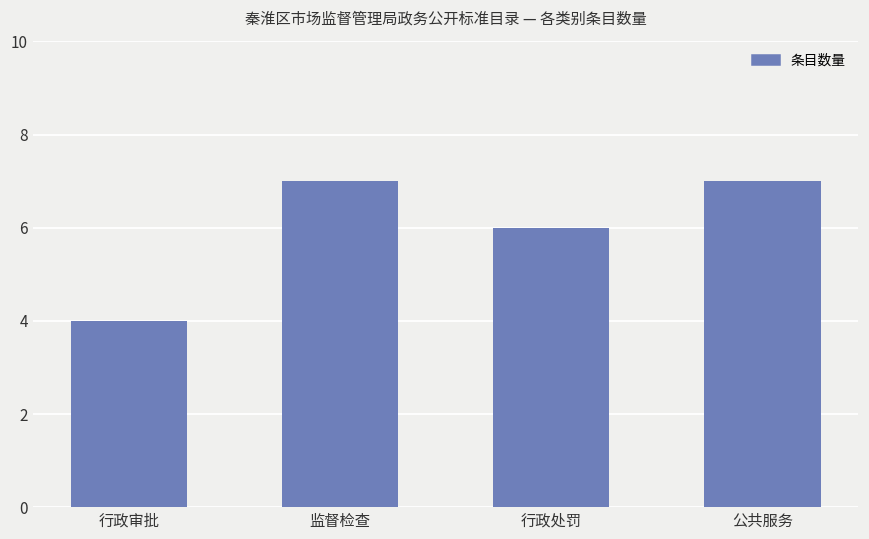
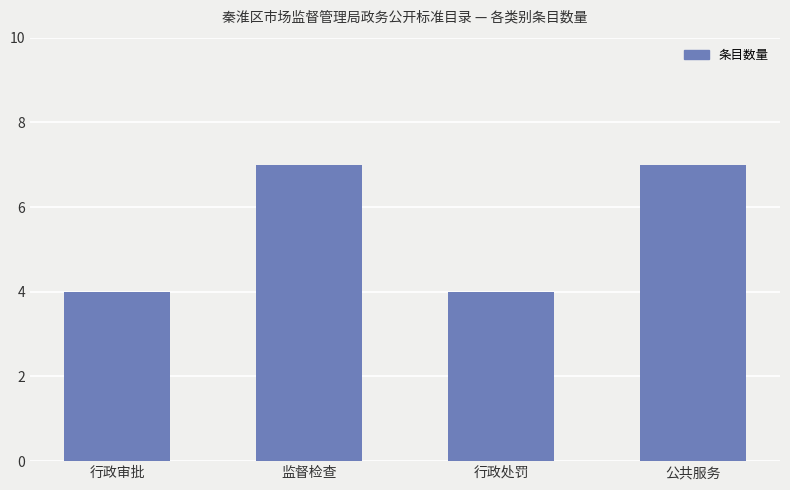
行政处罚: 6 -> 4
